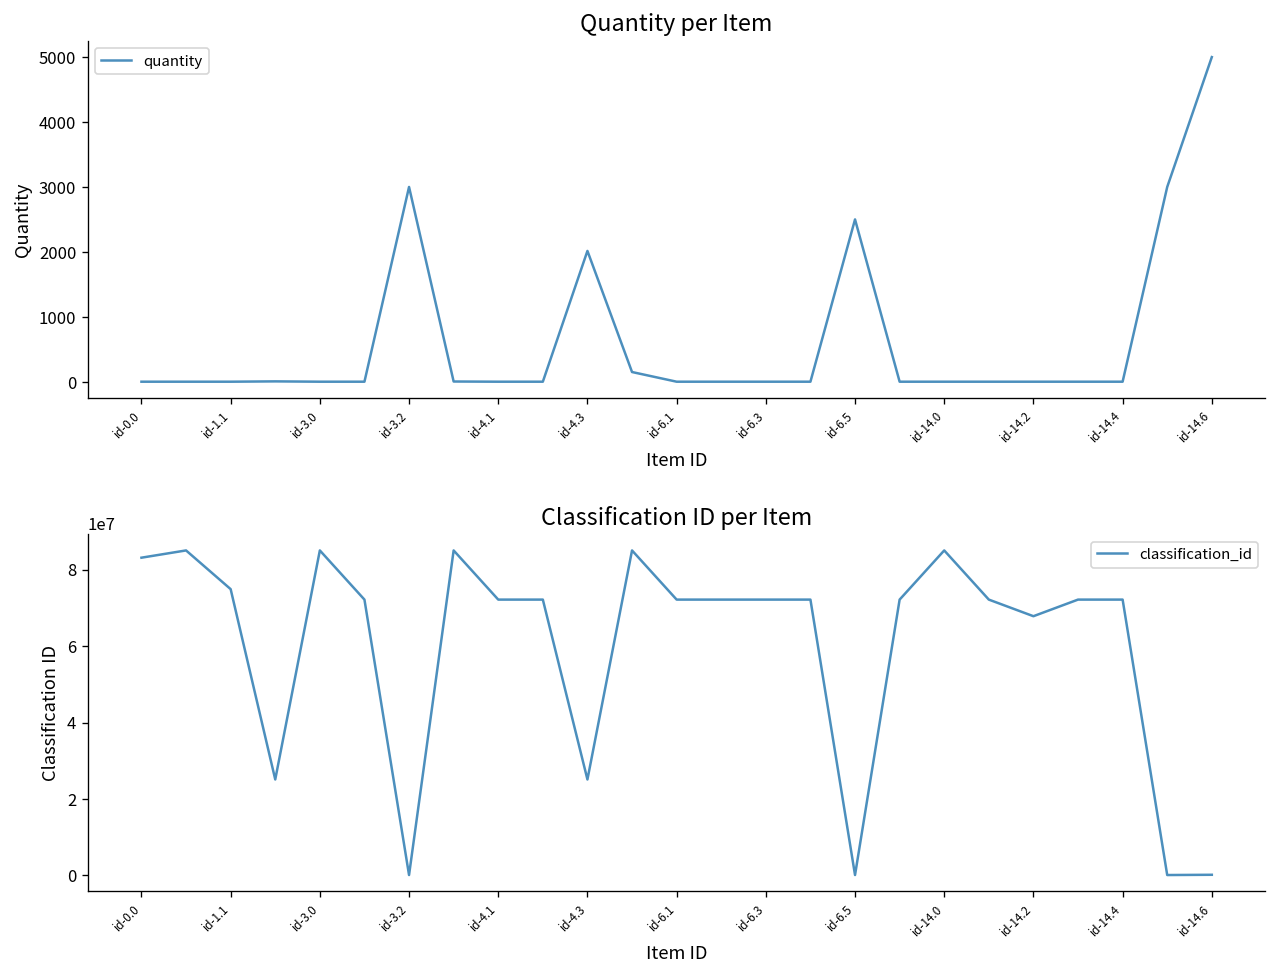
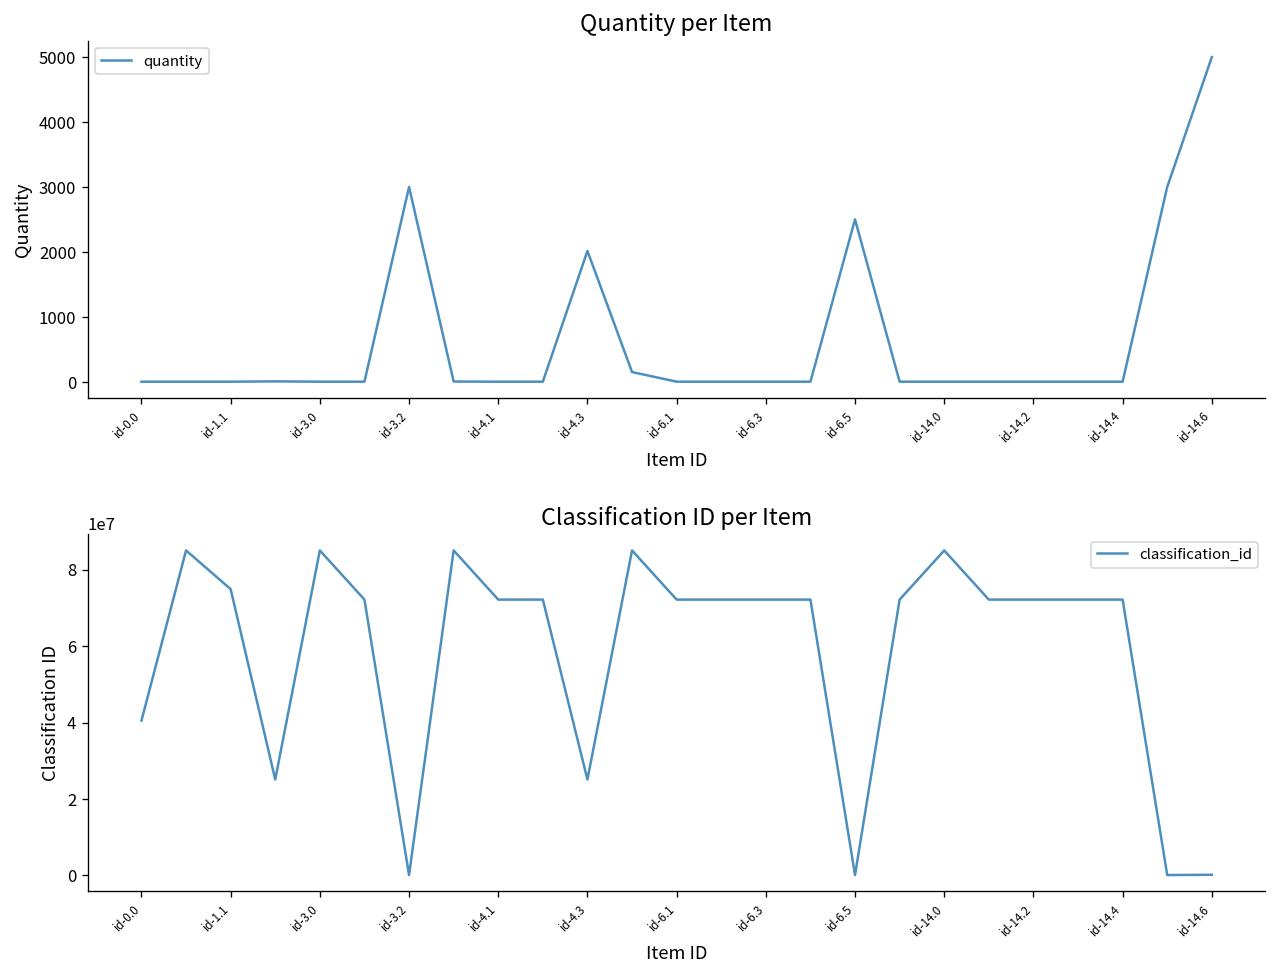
Classification ID per Item, id-0.0: 83000000 -> 40000000
Classification ID per Item, id-14.2: 68000000 -> 72000000
